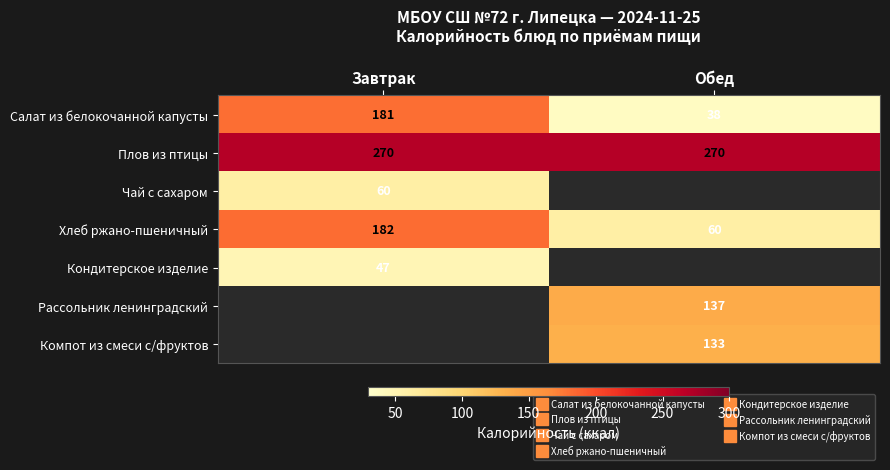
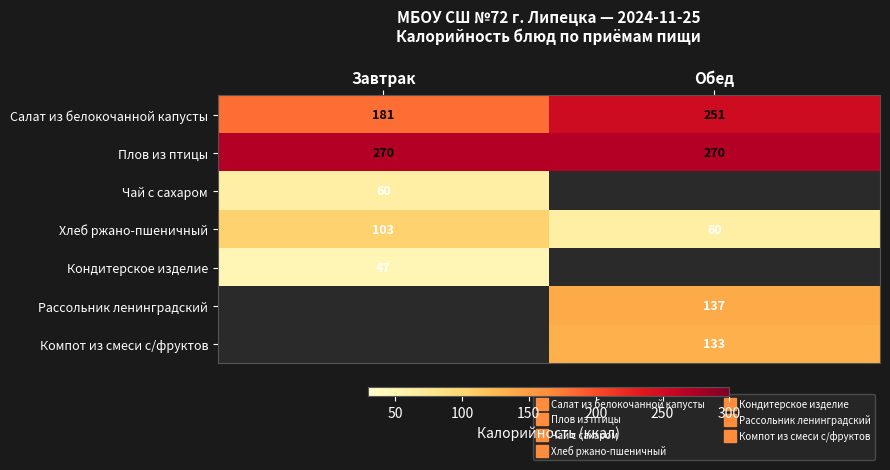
Салат из белокочанной капусты, Обед: 38 -> 251
Хлеб ржано-пшеничный, Завтрак: 182 -> 103
